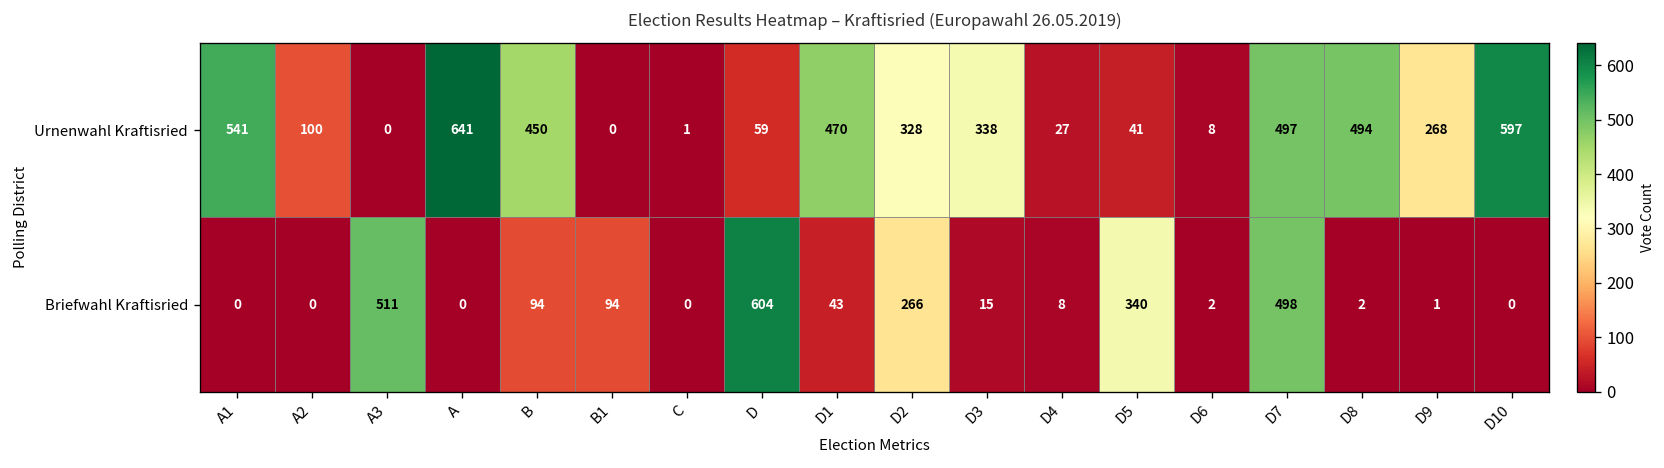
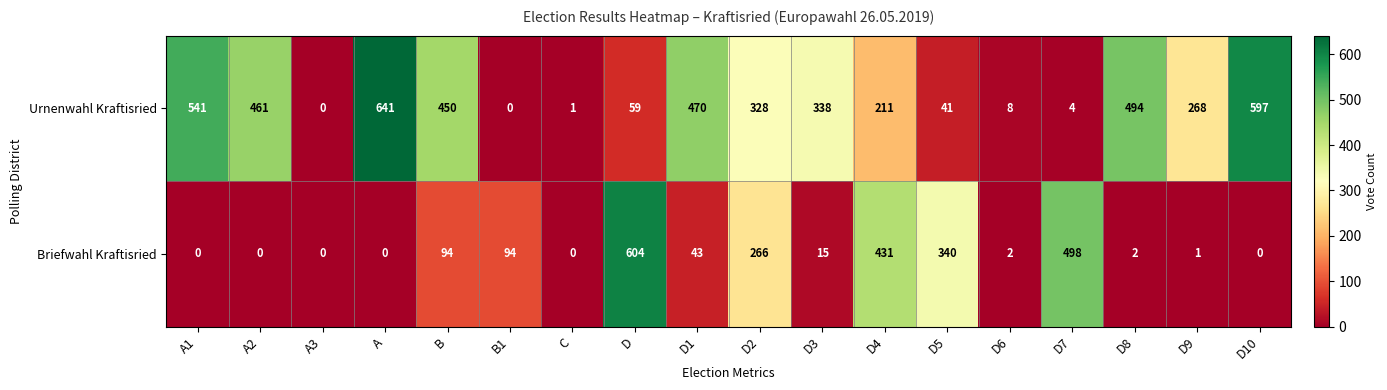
Urnenwahl Kraftisried, A2: 100 -> 461
Urnenwahl Kraftisried, D4: 27 -> 211
Urnenwahl Kraftisried, D7: 497 -> 4
Briefwahl Kraftisried, A3: 511 -> 0
Briefwahl Kraftisried, D4: 8 -> 431
